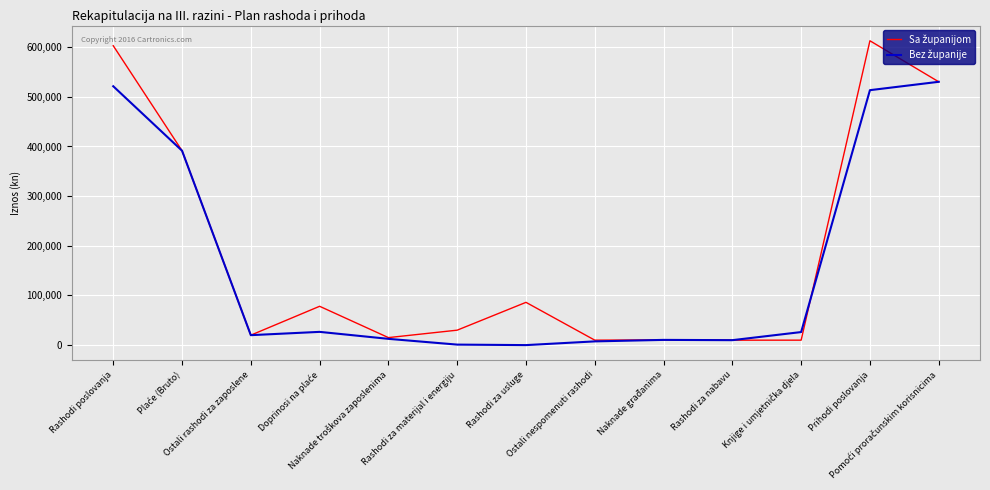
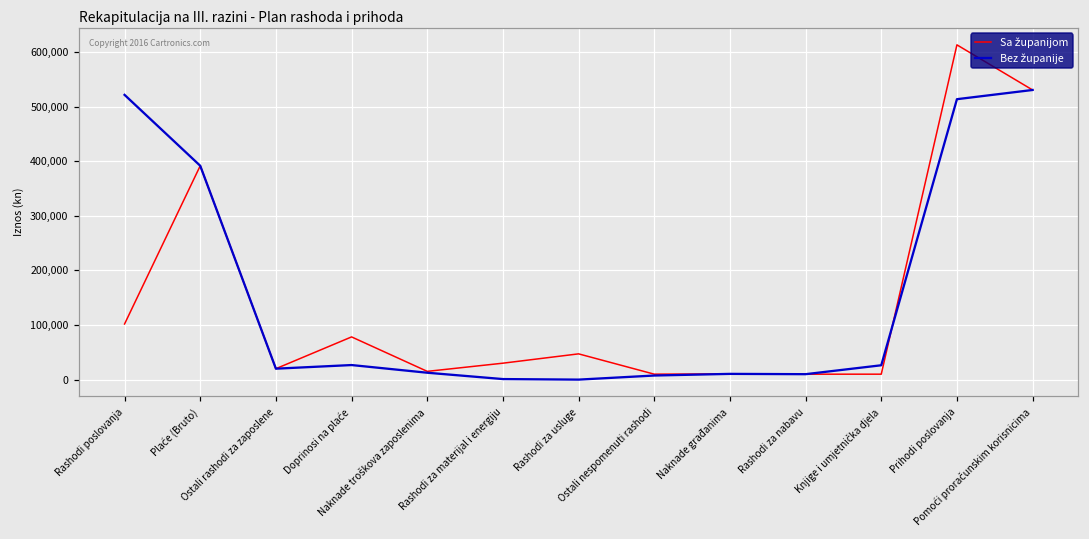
Sa županijom, Rashodi poslovanja: 600,000 -> 100,000
Sa županijom, Rashodi za usluge: 90,000 -> 50,000
